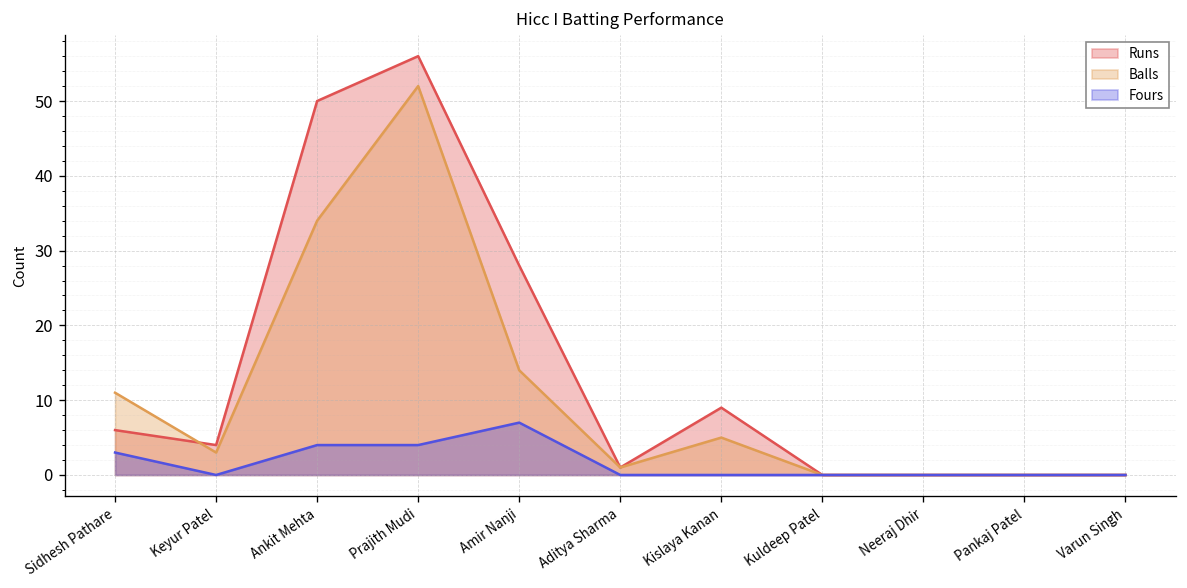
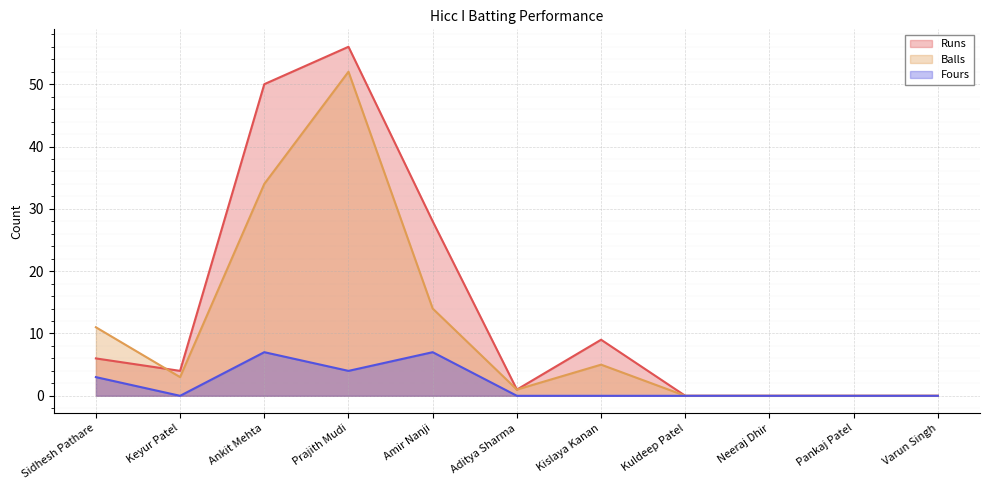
Fours, Ankit Mehta: 4 -> 7
